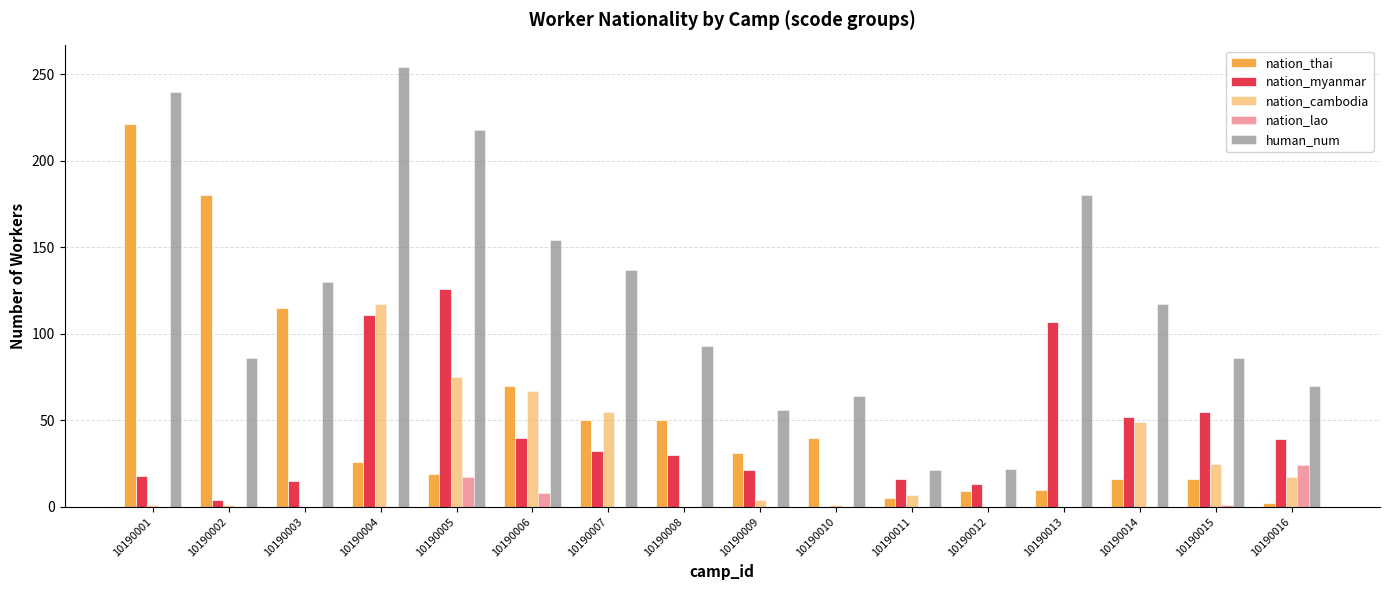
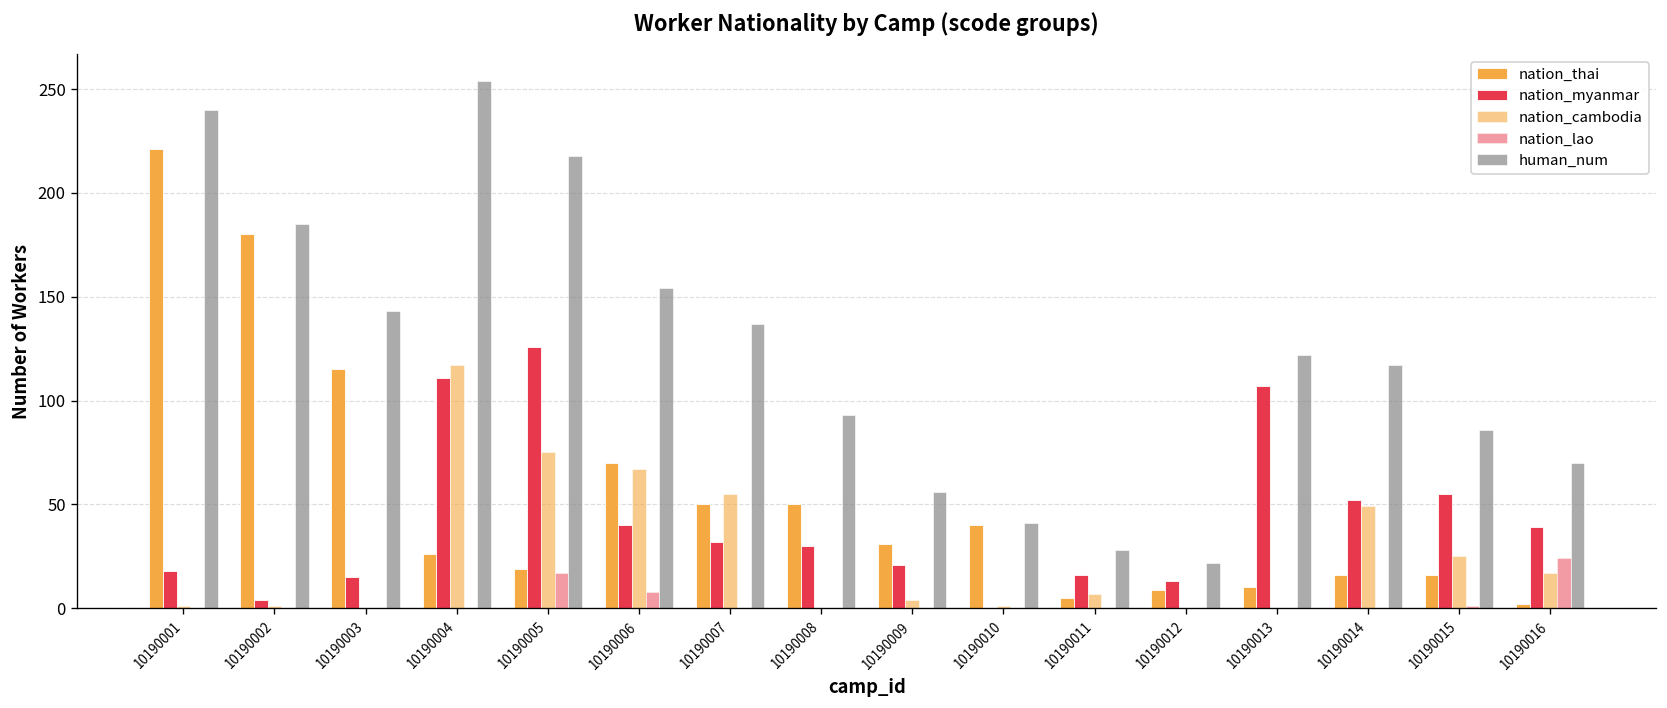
human_num, 10190002: 86 -> 185
human_num, 10190003: 130 -> 143
human_num, 10190010: 64 -> 41
human_num, 10190011: 21 -> 28
human_num, 10190013: 180 -> 122
